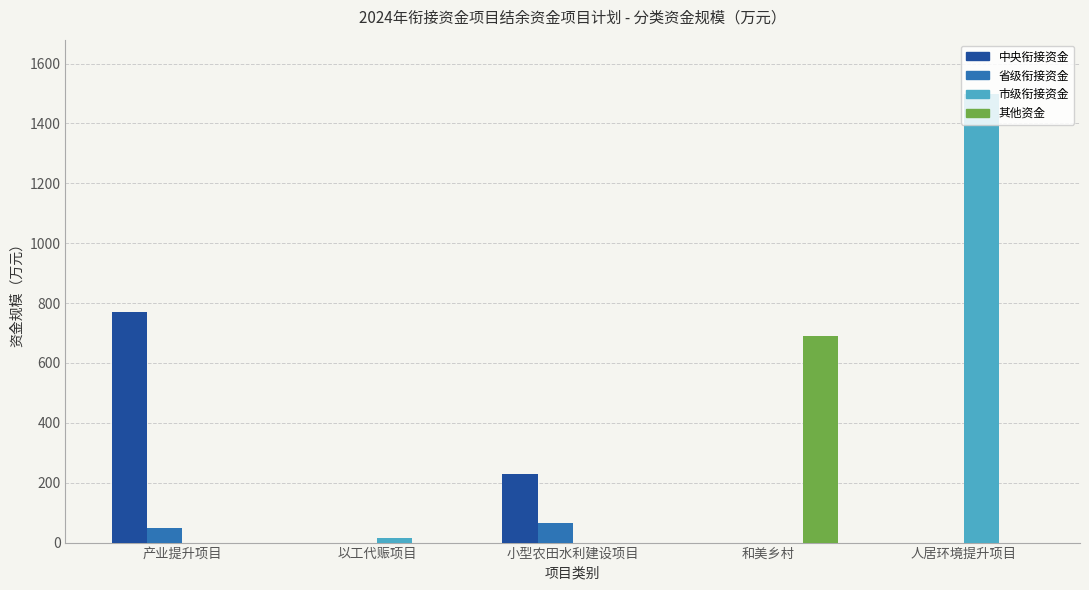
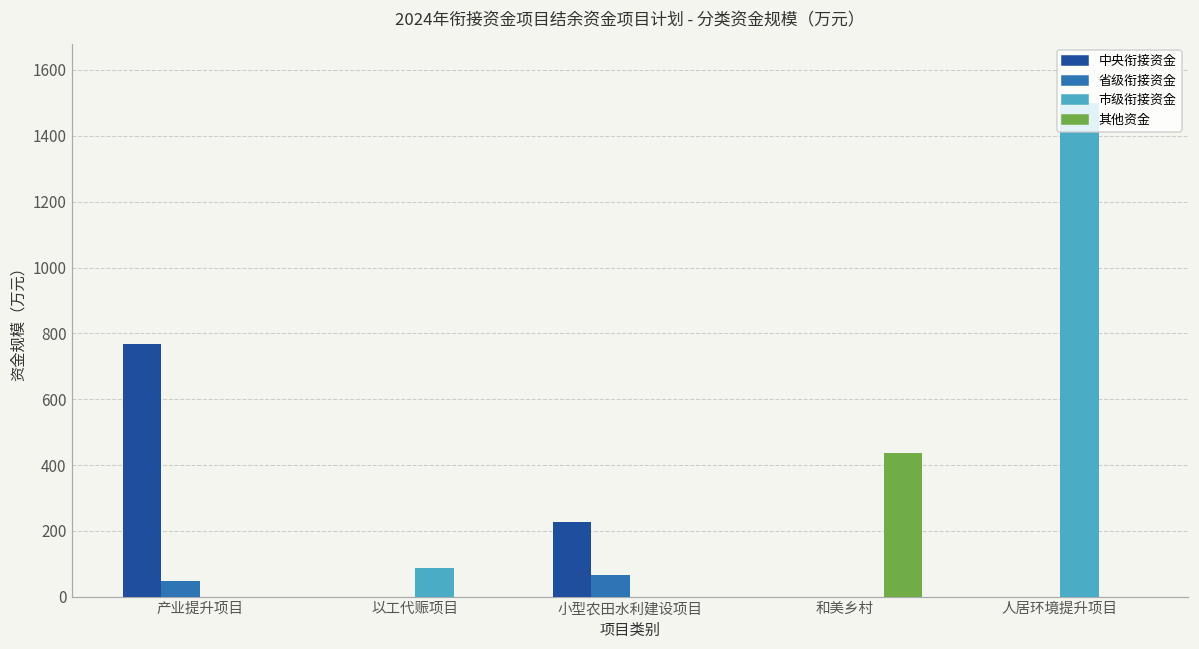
市级衔接资金, 以工代赈项目: 20 -> 90
其他资金, 和美乡村: 690 -> 440
